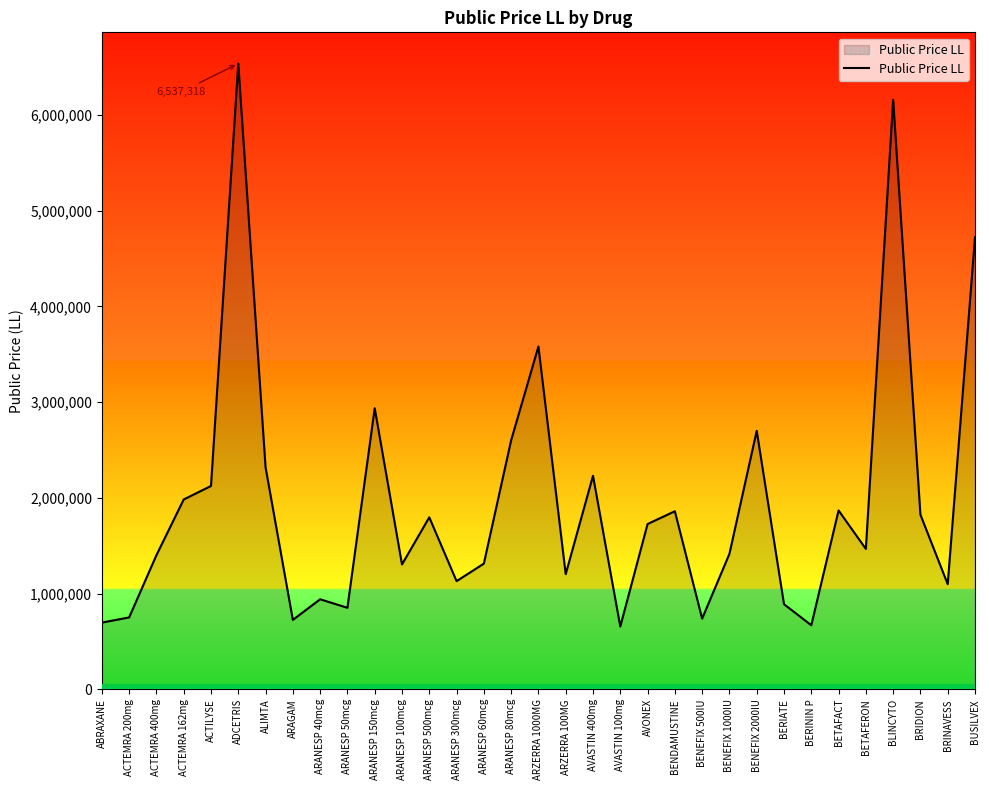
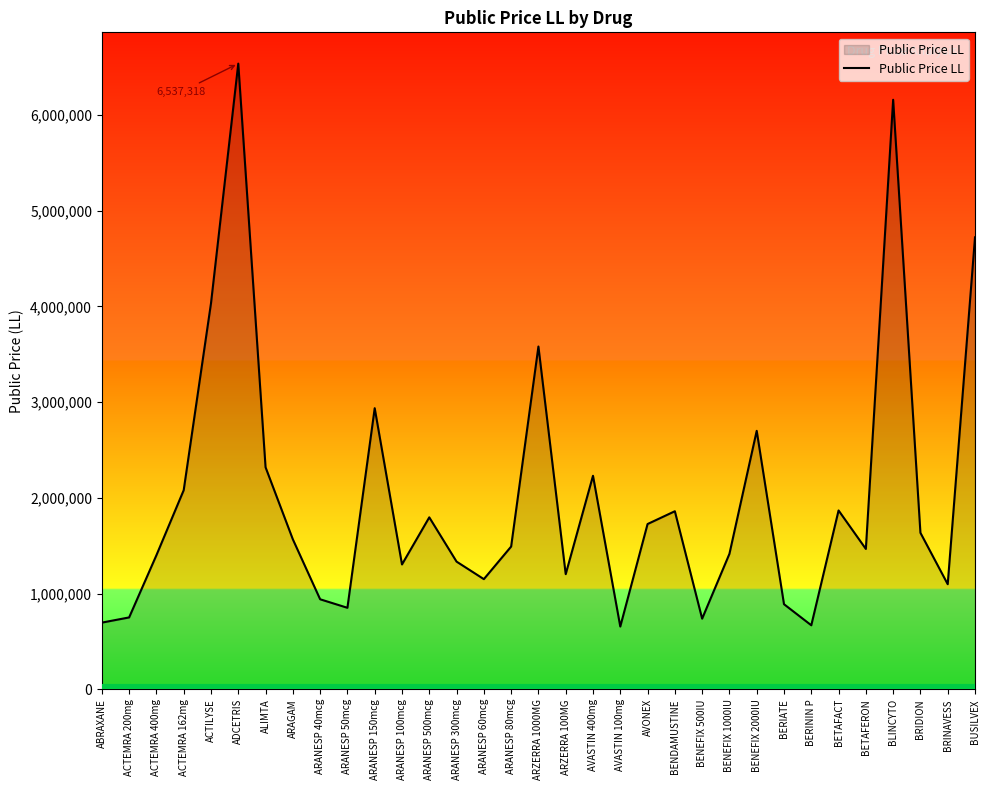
ACTEMRA 162mg: 2,000,000 -> 2,100,000
ACTILYSE: 2,100,000 -> 4,000,000
ARAGAM: 700,000 -> 1,600,000
ARANESP 300mcg: 1,100,000 -> 1,300,000
ARANESP 60mcg: 1,300,000 -> 1,200,000
ARANESP 80mcg: 2,600,000 -> 1,500,000
BRIDION: 1,800,000 -> 1,600,000
